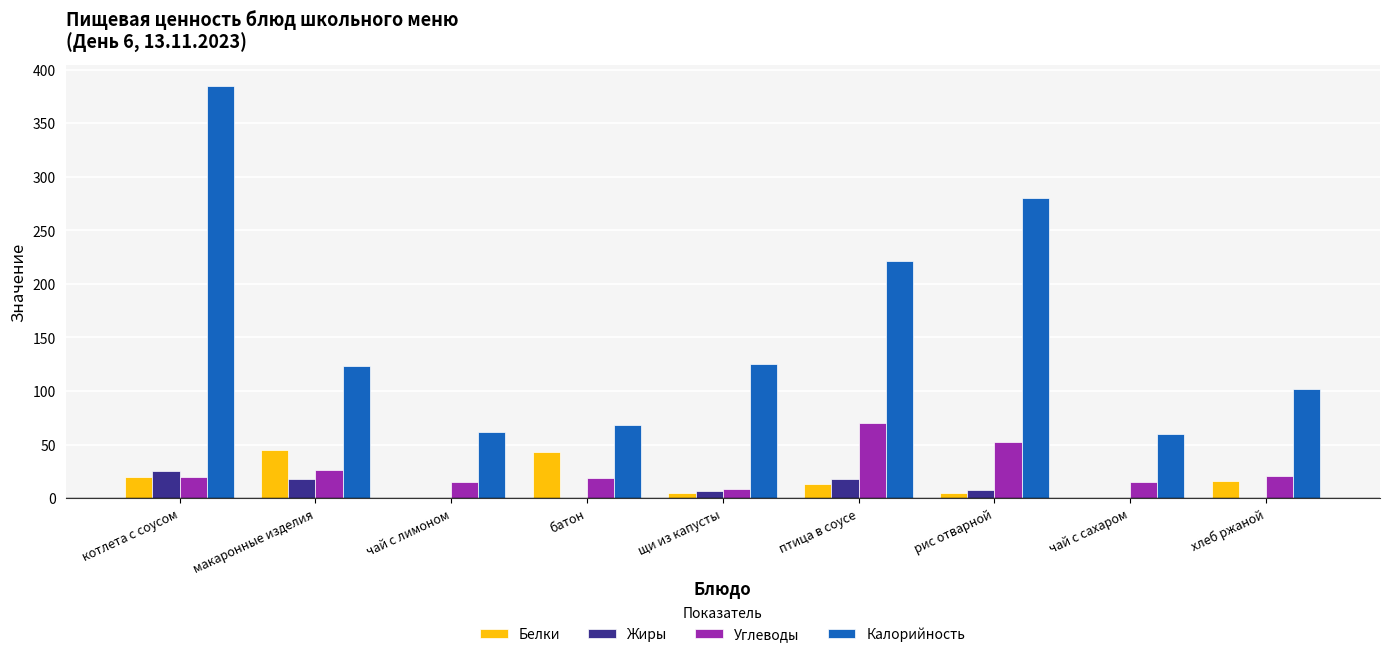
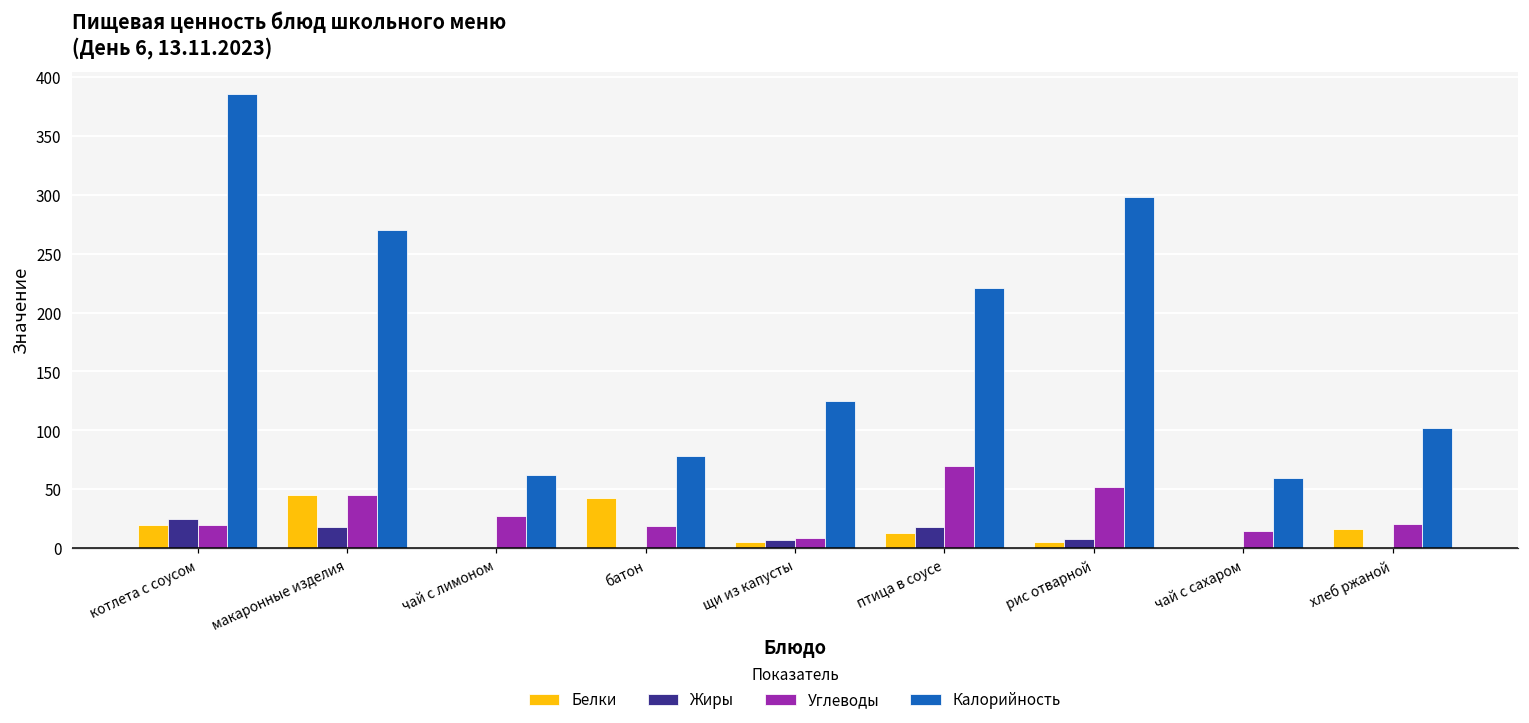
Углеводы, макаронные изделия: 26 -> 45
Калорийность, макаронные изделия: 123 -> 270
Углеводы, чай с лимоном: 15 -> 27
Калорийность, батон: 69 -> 79
Калорийность, рис отварной: 280 -> 298
